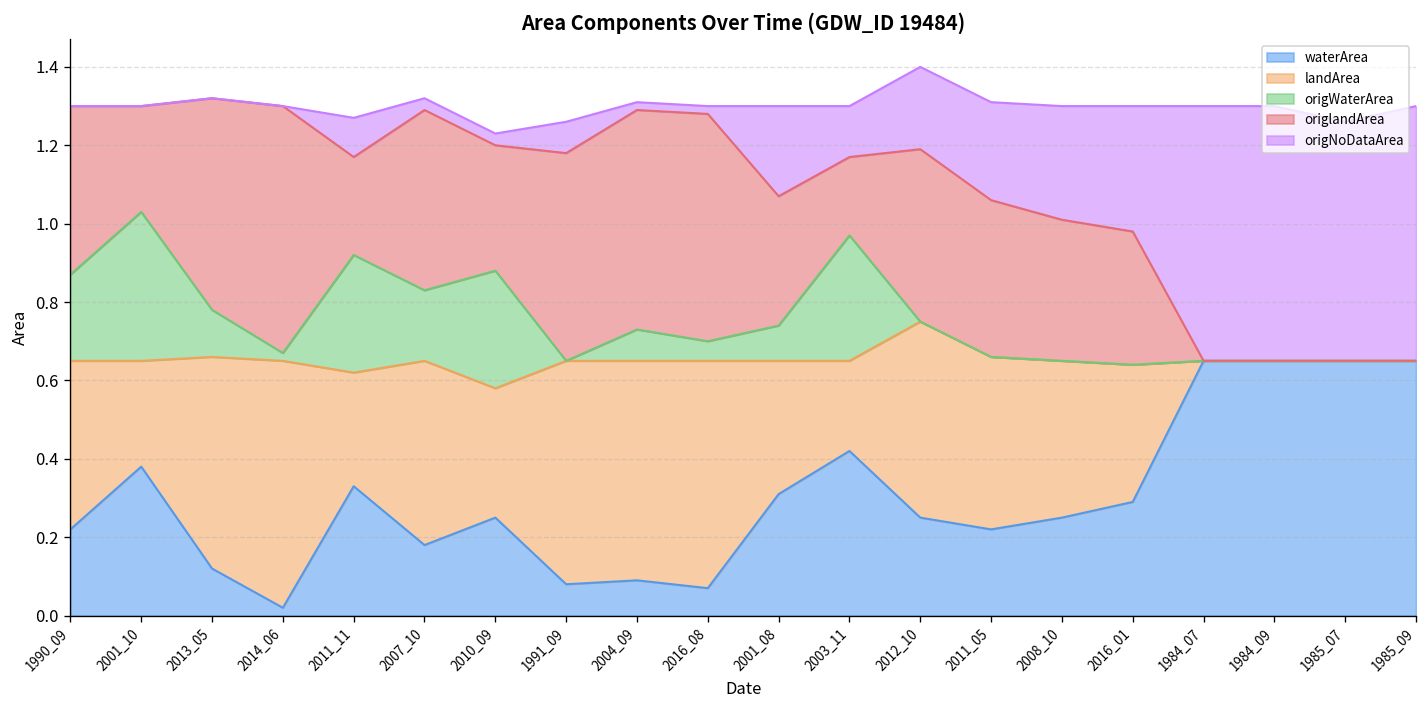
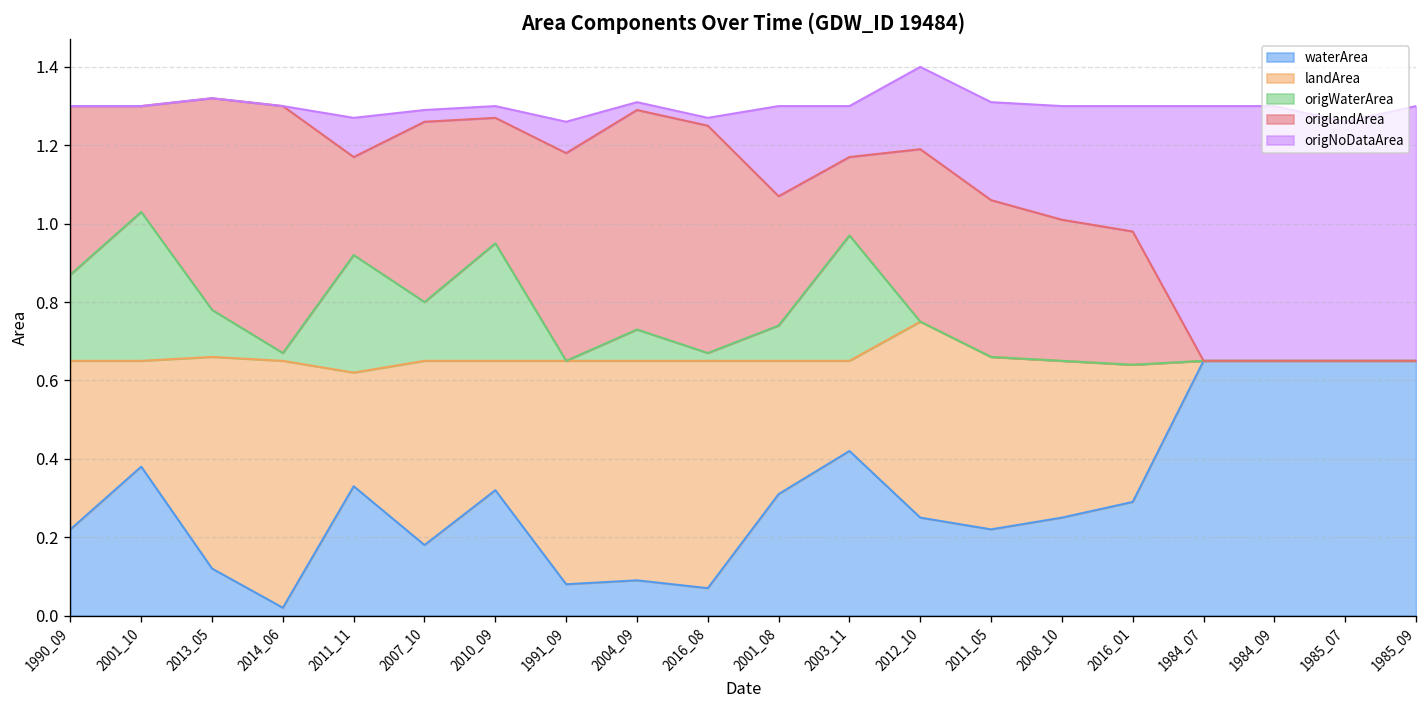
origWaterArea, 2007_10: 0.18 -> 0.15
waterArea, 2010_09: 0.25 -> 0.32
origWaterArea, 2016_08: 0.05 -> 0.02
